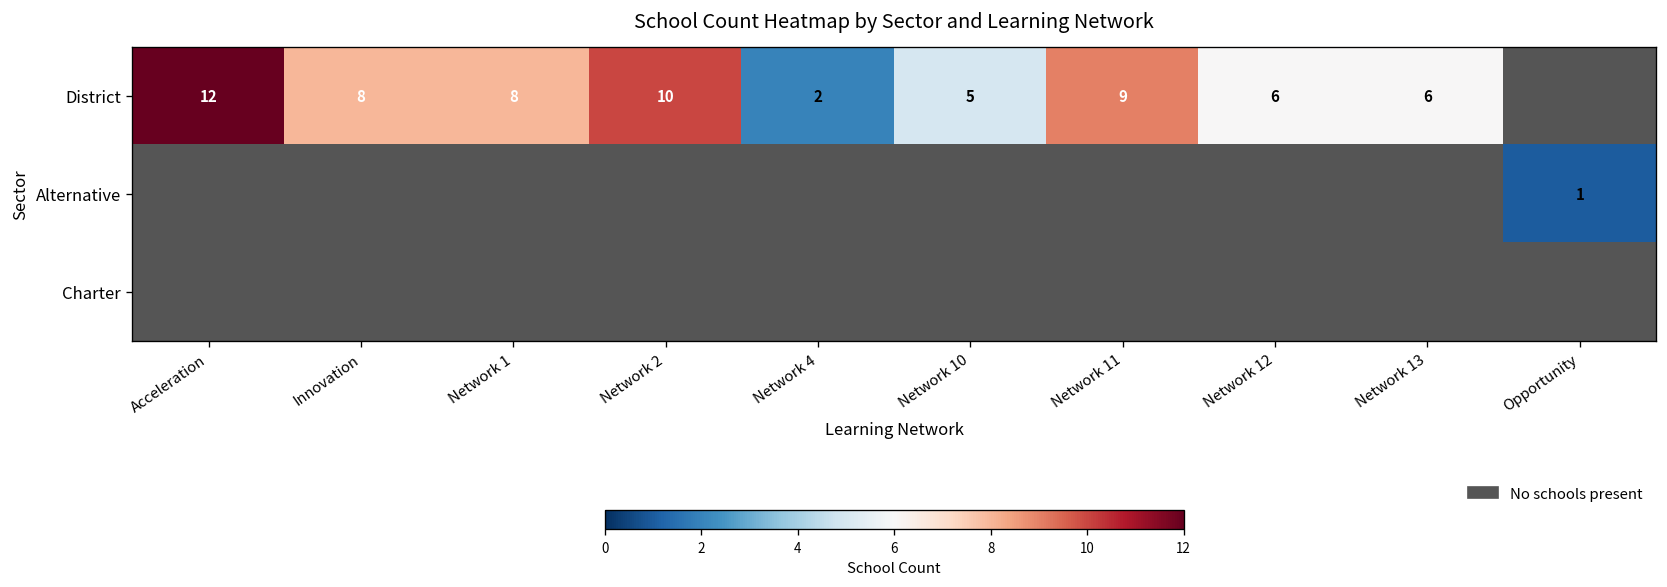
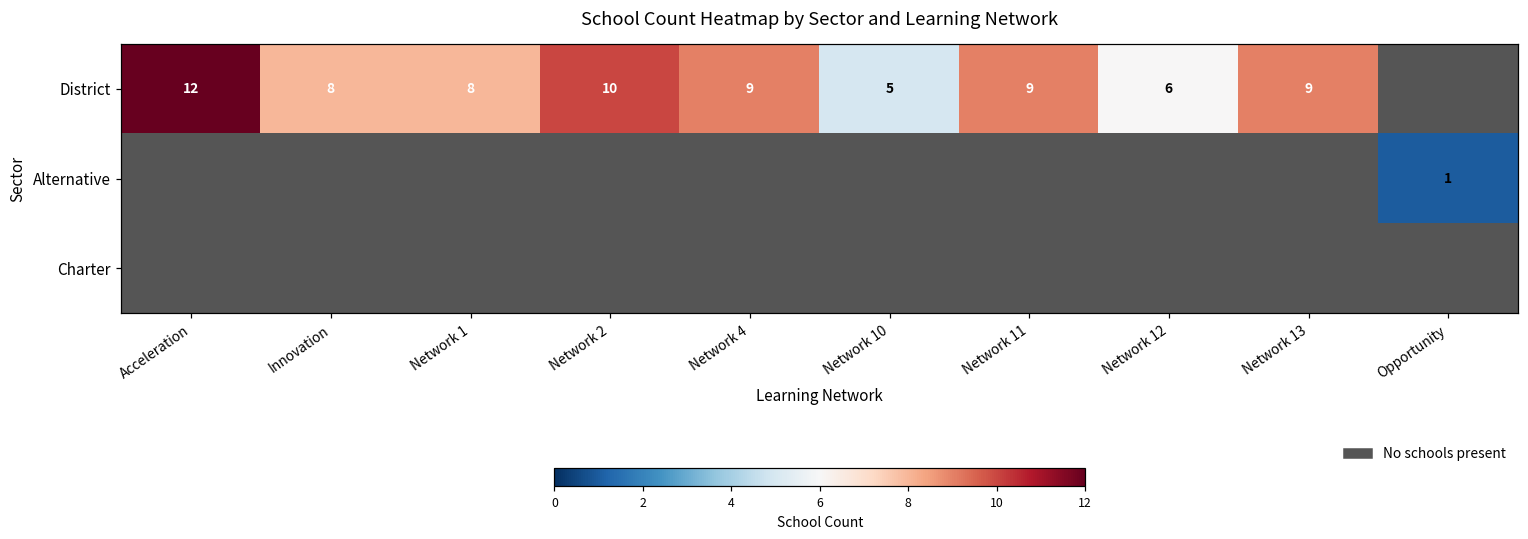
District, Network 4: 2 -> 9
District, Network 13: 6 -> 9
